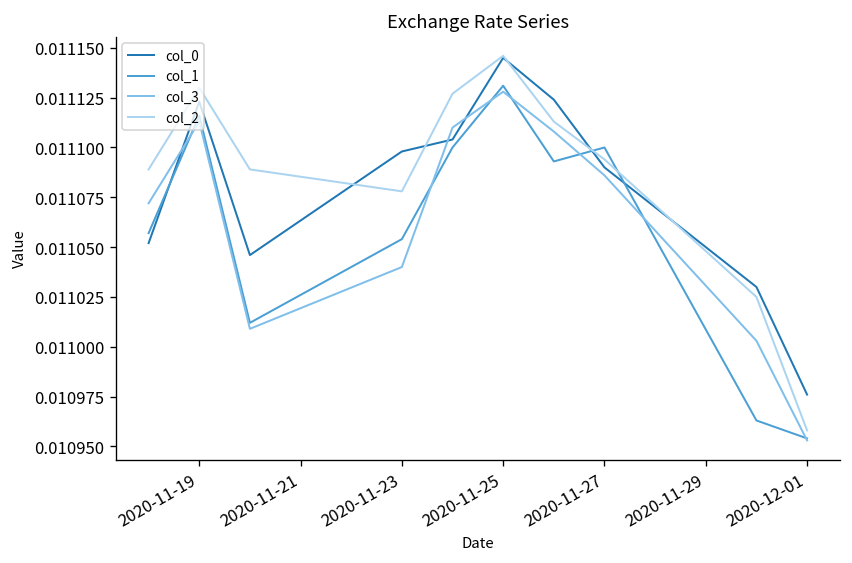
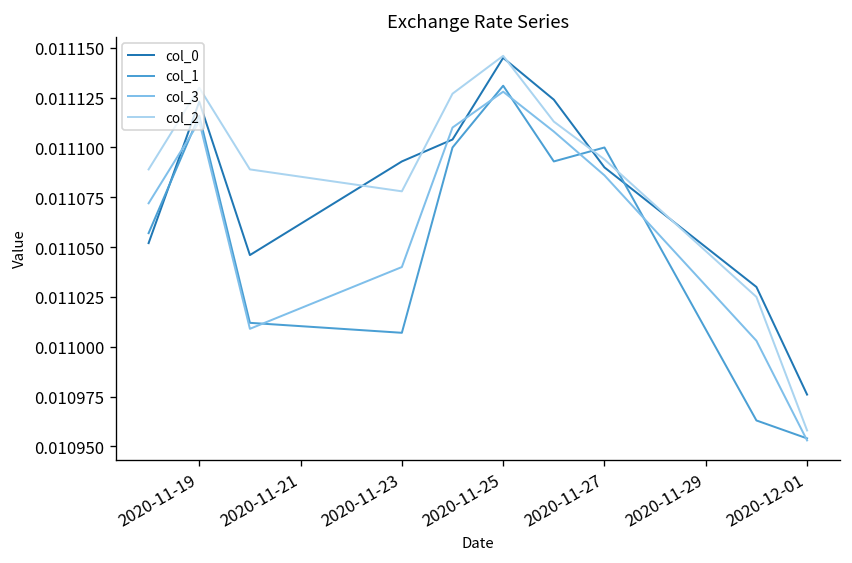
col_0, 2020-11-23: 0.011098 -> 0.011093
col_1, 2020-11-23: 0.011054 -> 0.011007
